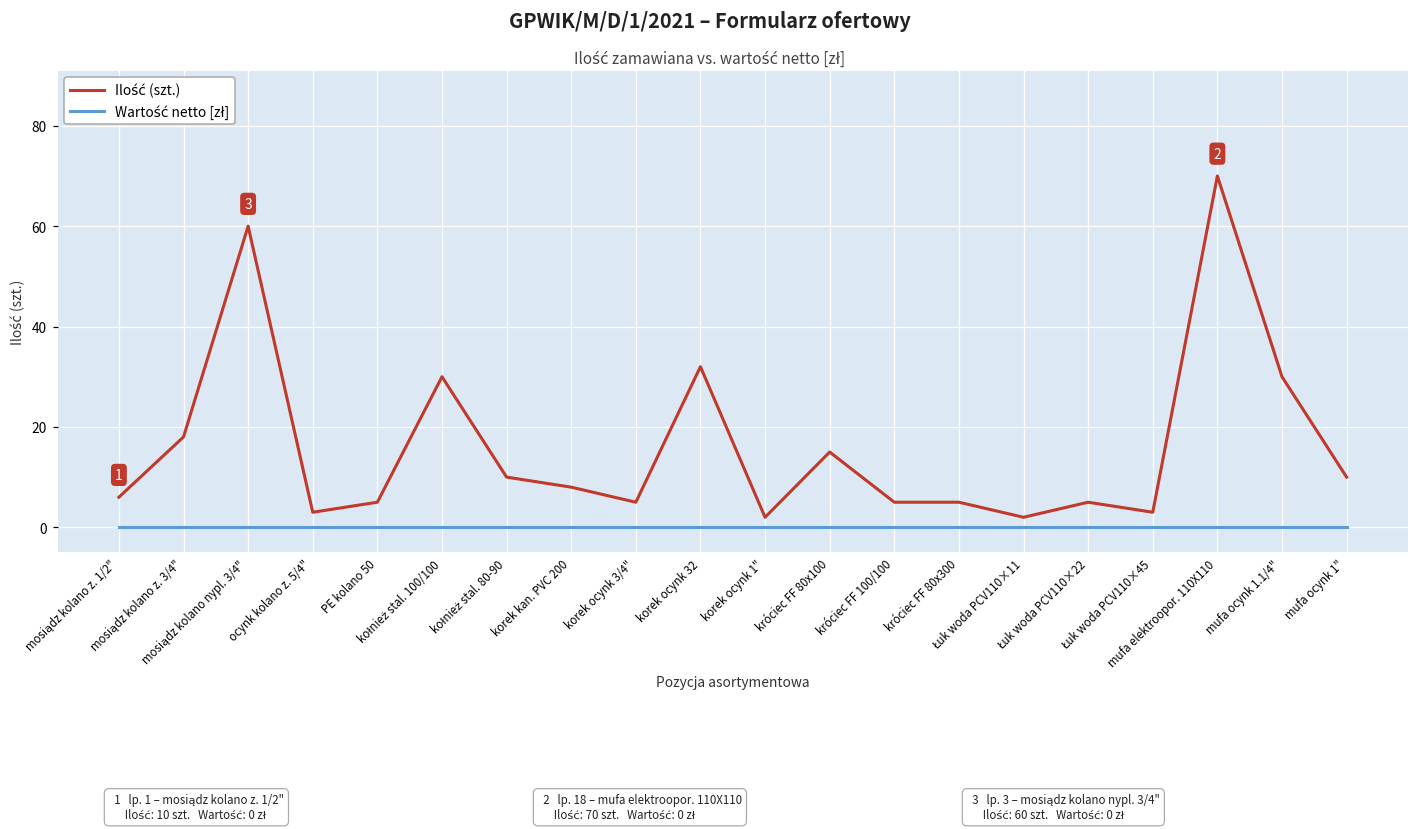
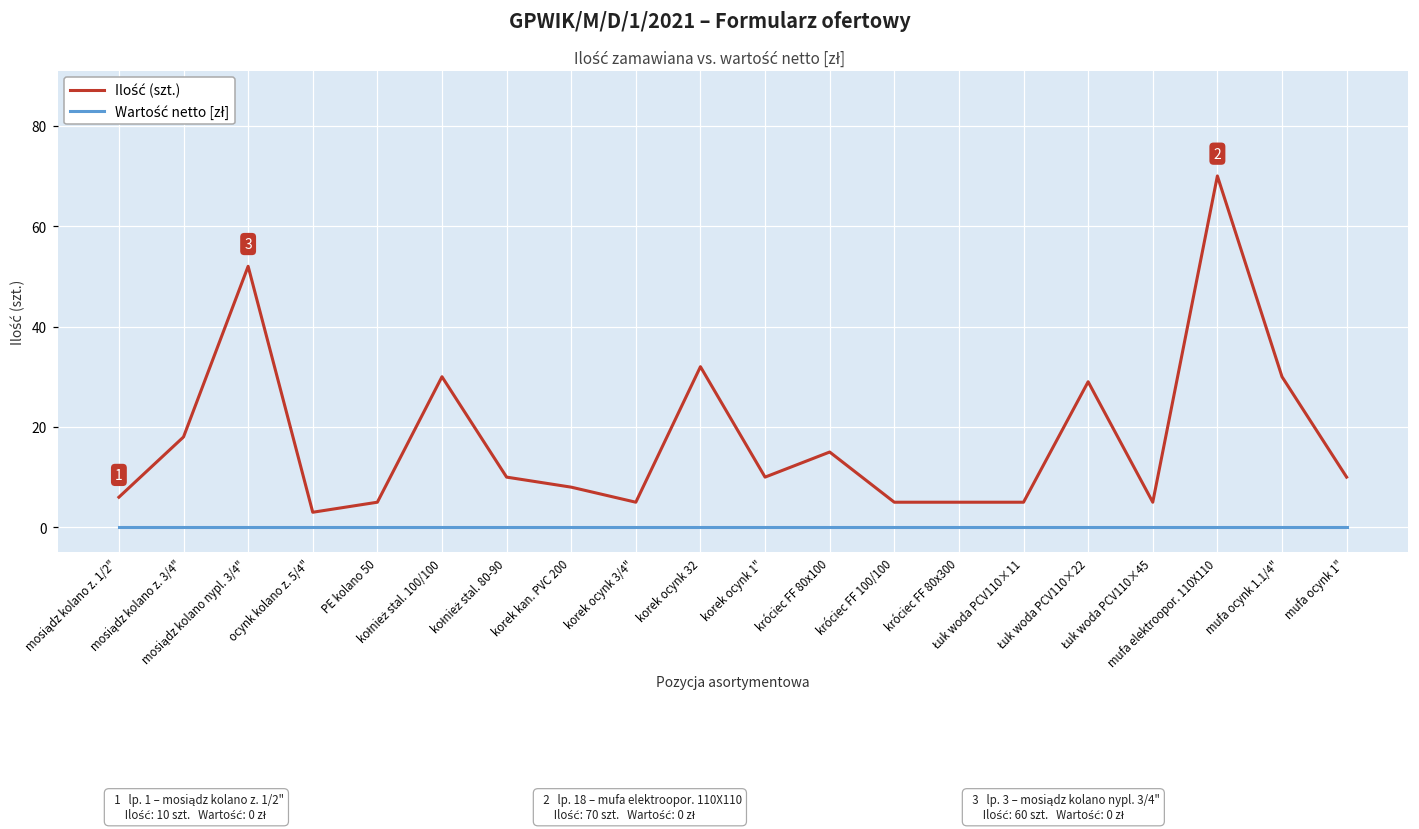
Ilość (szt.), mosiądz kolano nypl. 3/4": 60 -> 52
Ilość (szt.), korek ocynk 1": 2 -> 10
Ilość (szt.), Łuk woda PCV110×11: 2 -> 5
Ilość (szt.), Łuk woda PCV110×22: 5 -> 29
Ilość (szt.), Łuk woda PCV110×45: 3 -> 5
